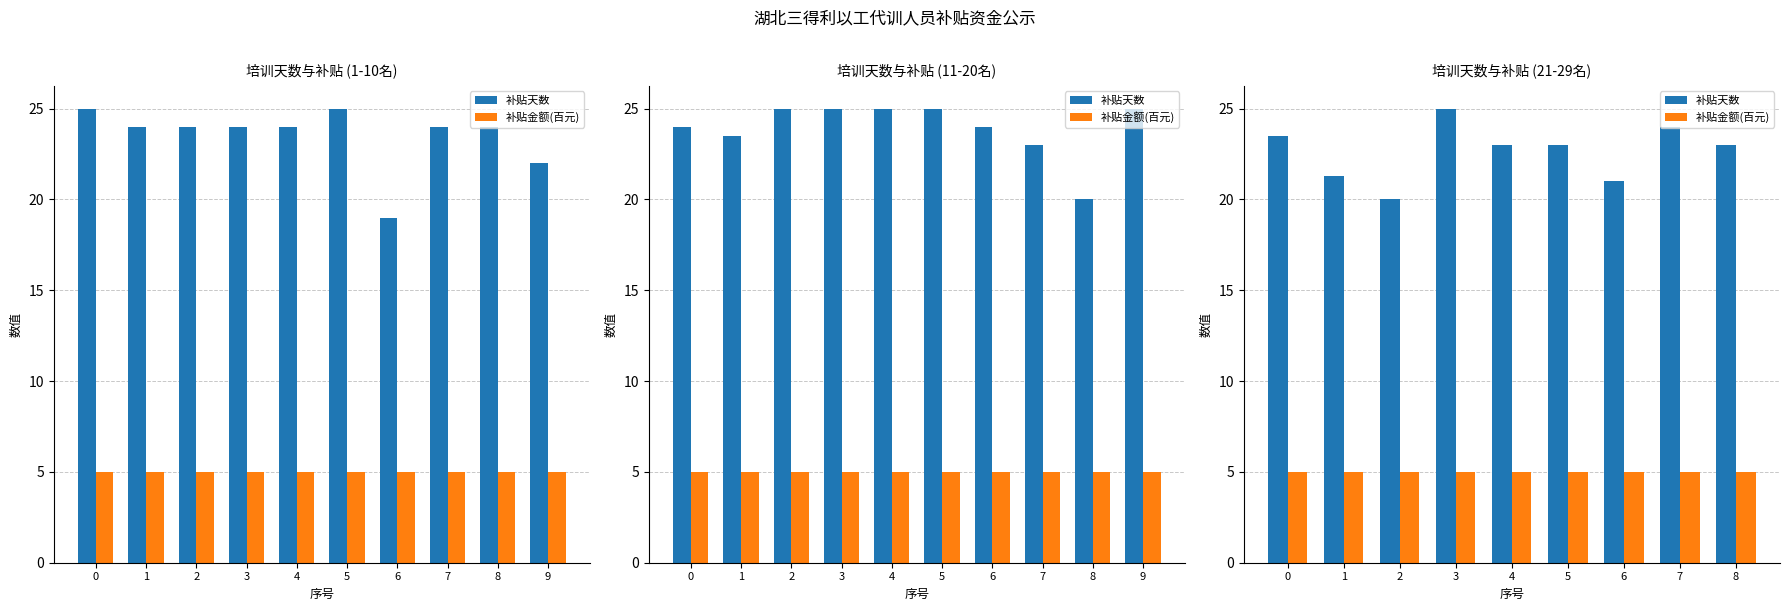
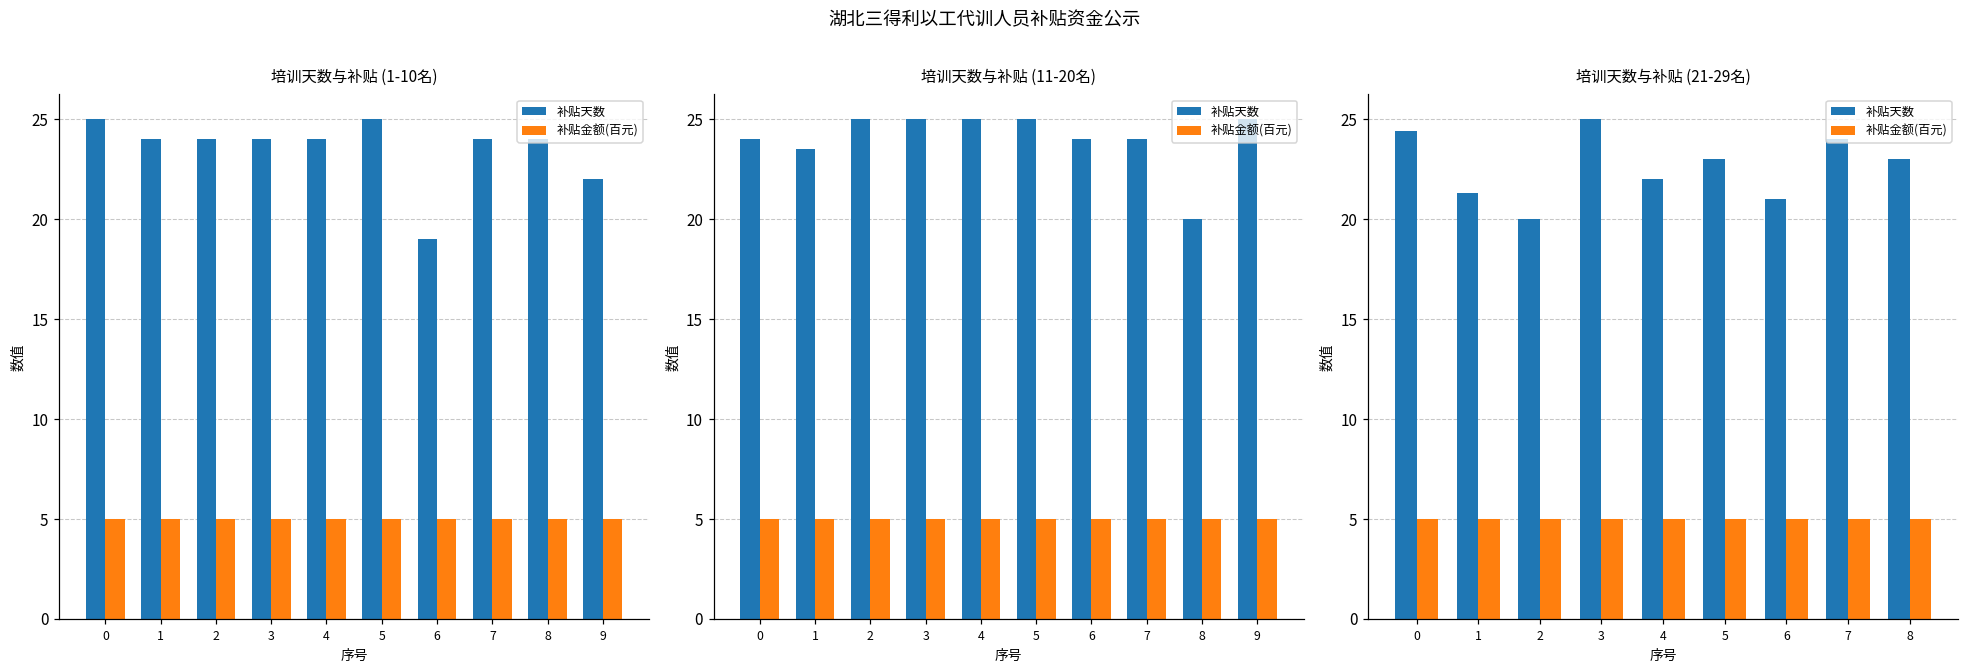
培训天数与补贴 (11-20名), 补贴天数, 7: 23 -> 24
培训天数与补贴 (21-29名), 补贴天数, 0: 23.5 -> 24.4
培训天数与补贴 (21-29名), 补贴天数, 4: 23 -> 22
